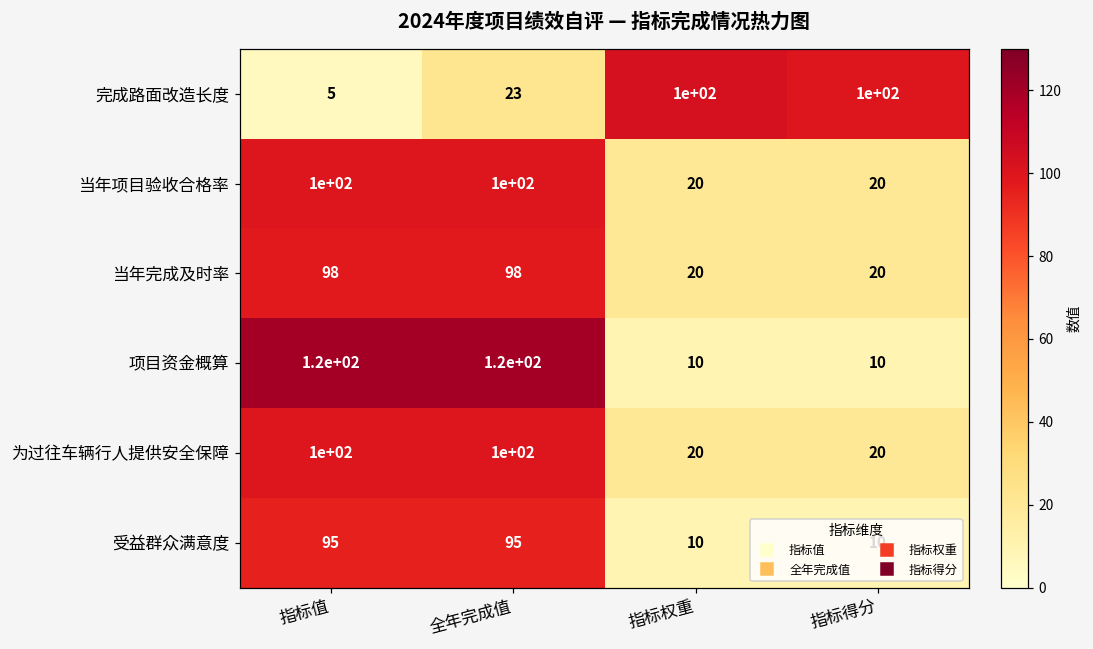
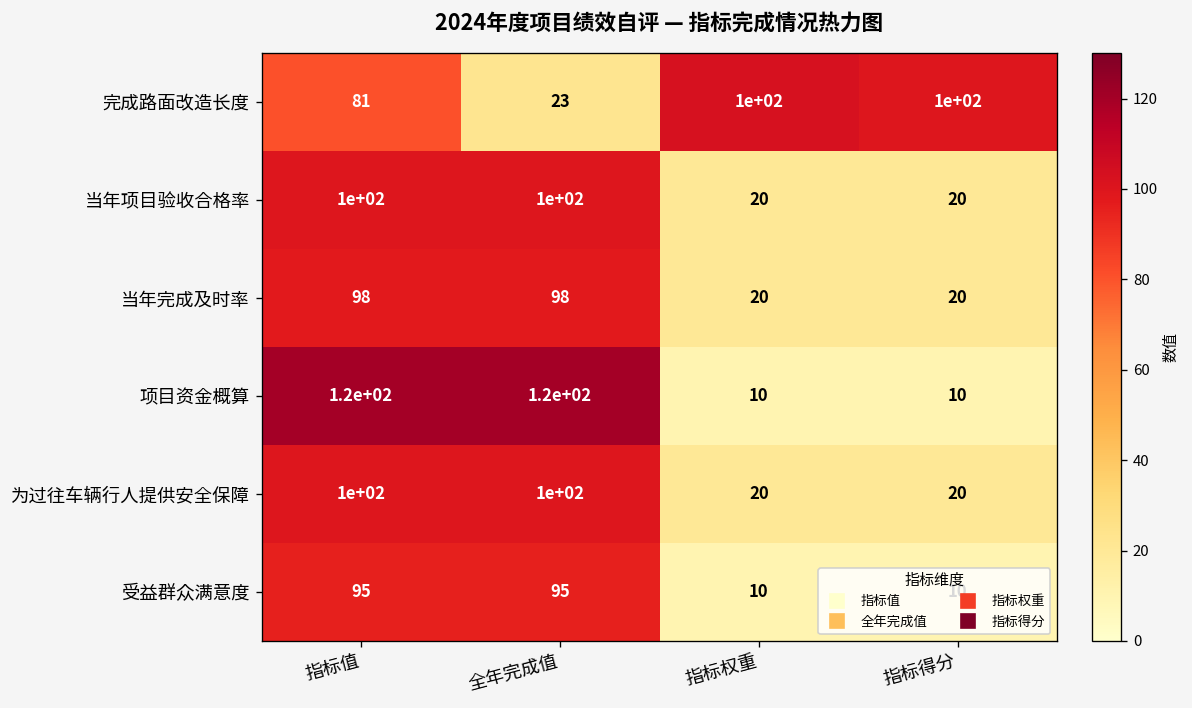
完成路面改造长度, 指标值: 5 -> 81
